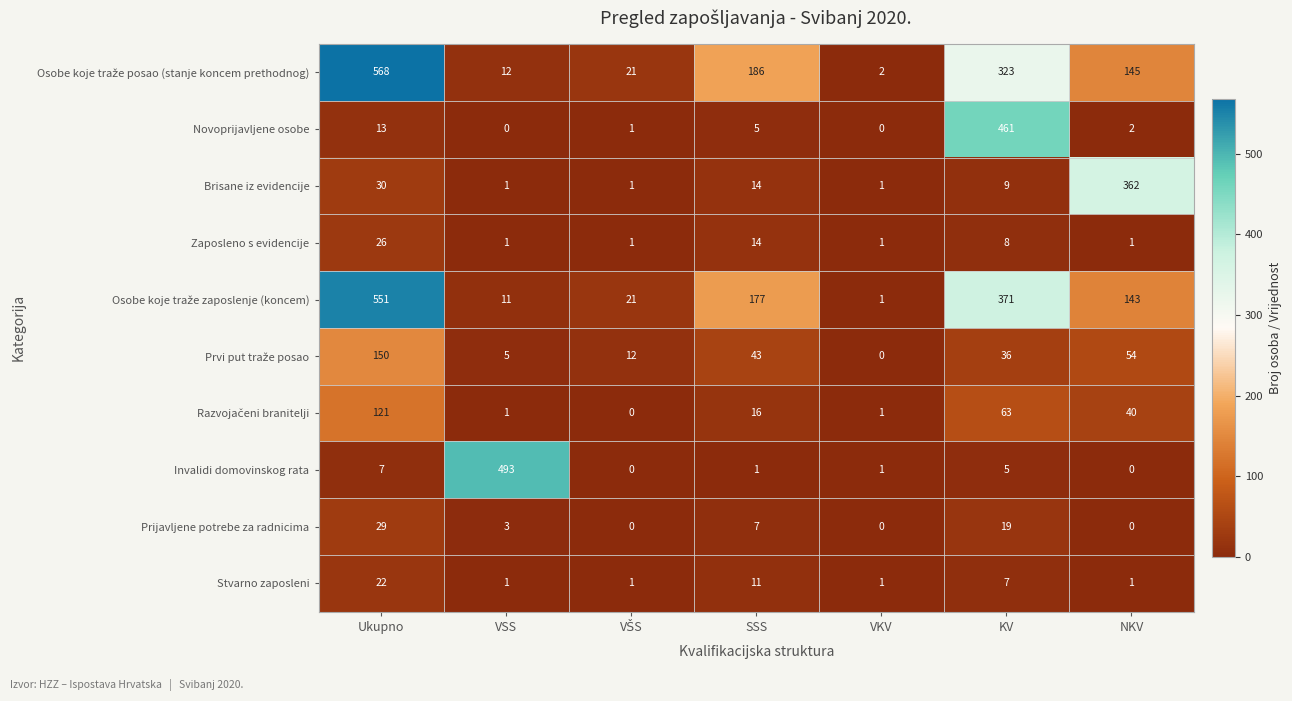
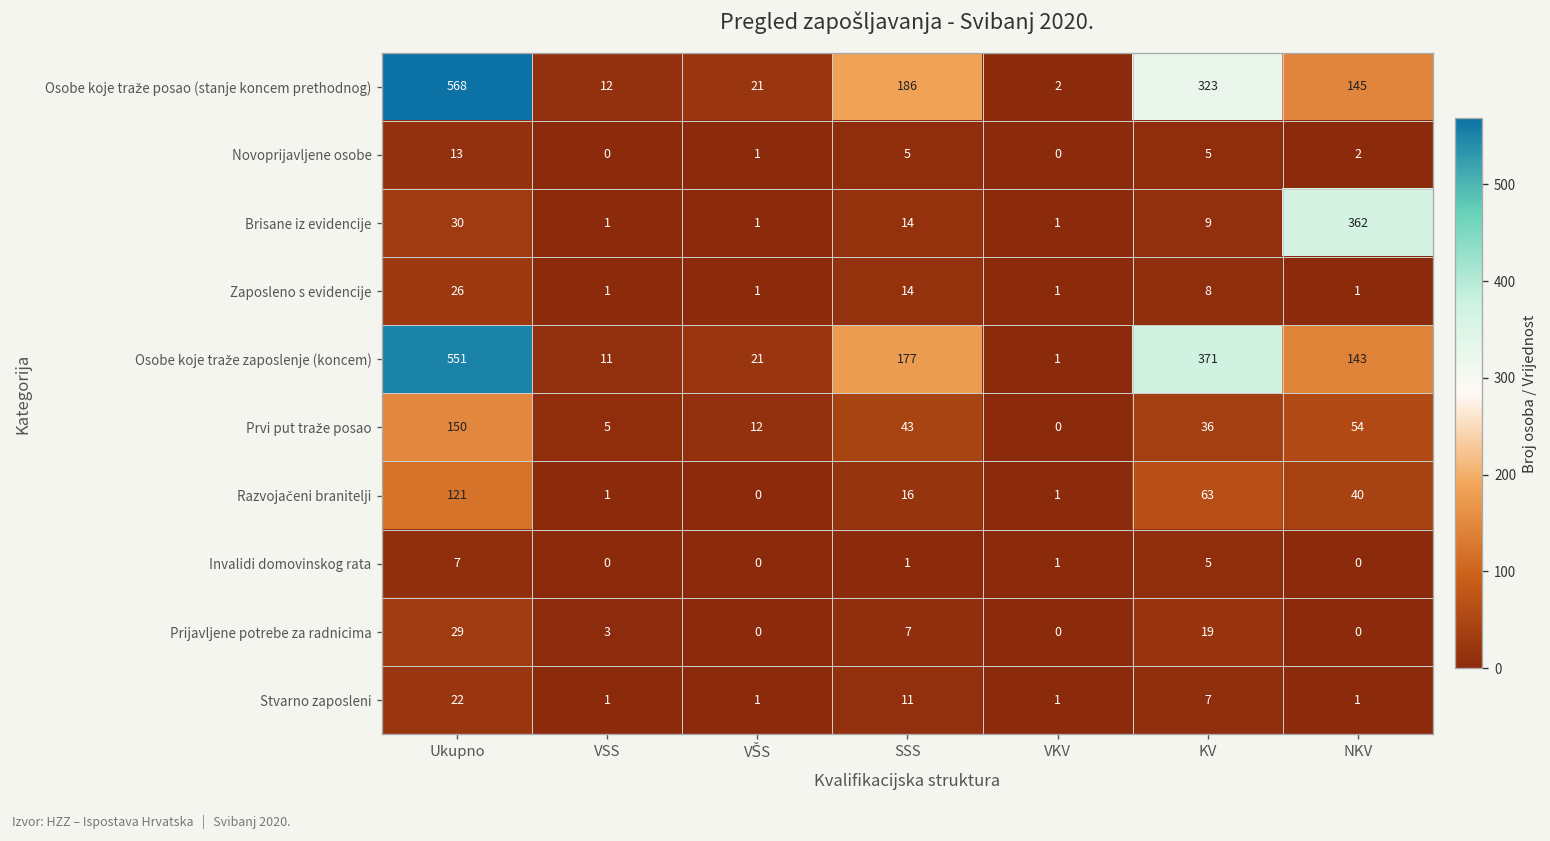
Novoprijavljene osobe, KV: 461 -> 5
Invalidi domovinskog rata, VSS: 493 -> 0
